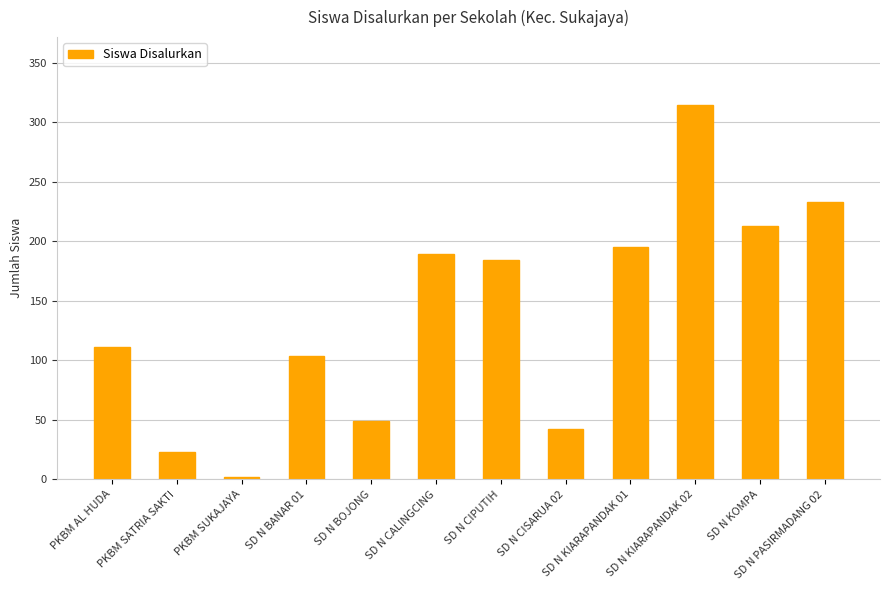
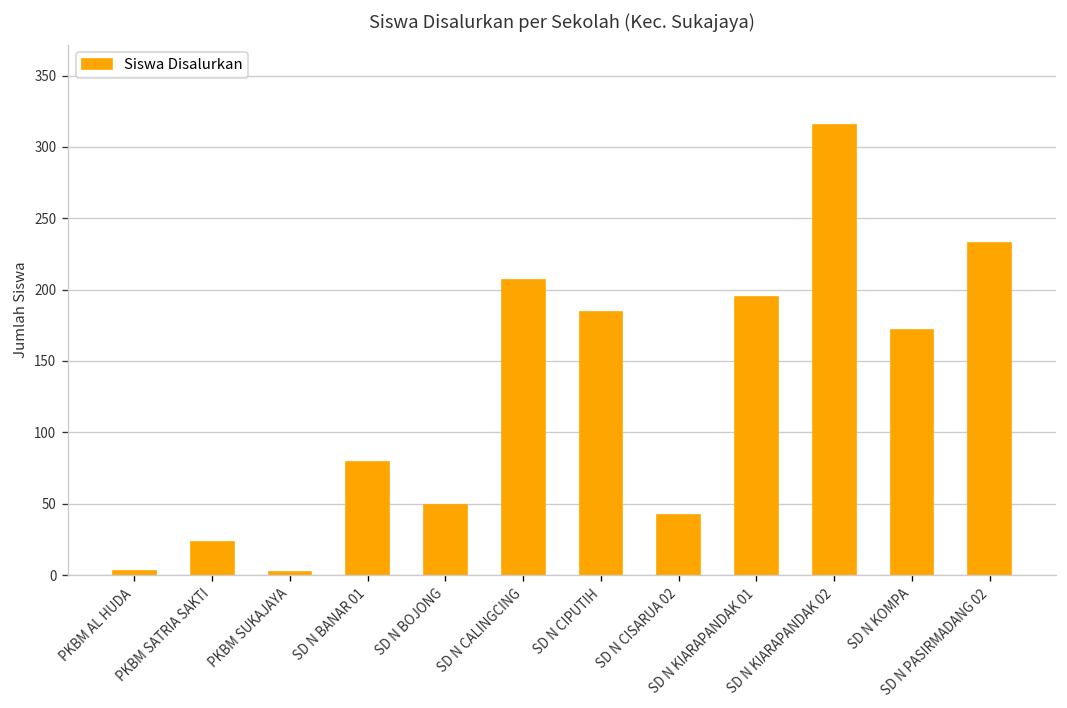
PKBM AL HUDA: 111 -> 3
SD N BANAR 01: 104 -> 79
SD N CALINGCING: 189 -> 207
SD N KOMPA: 213 -> 172
